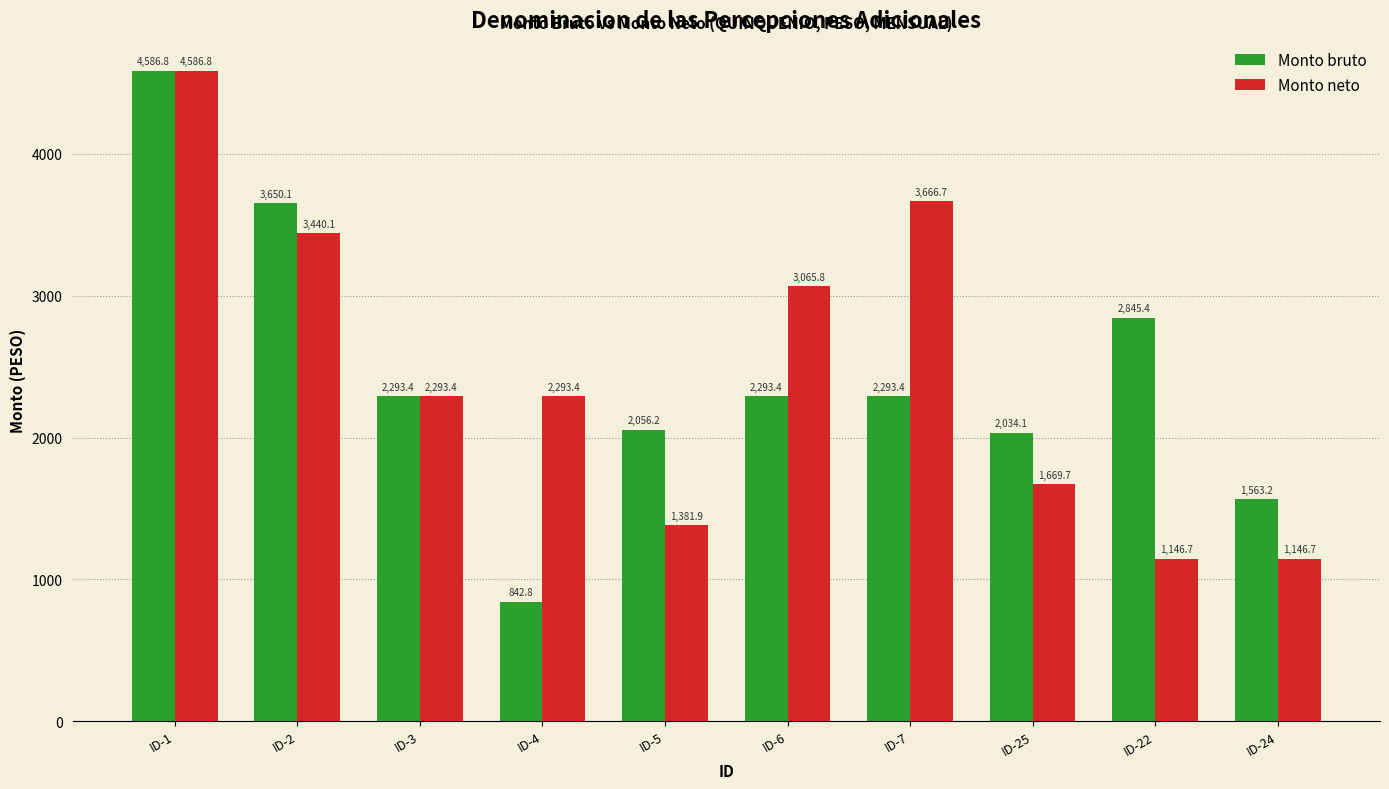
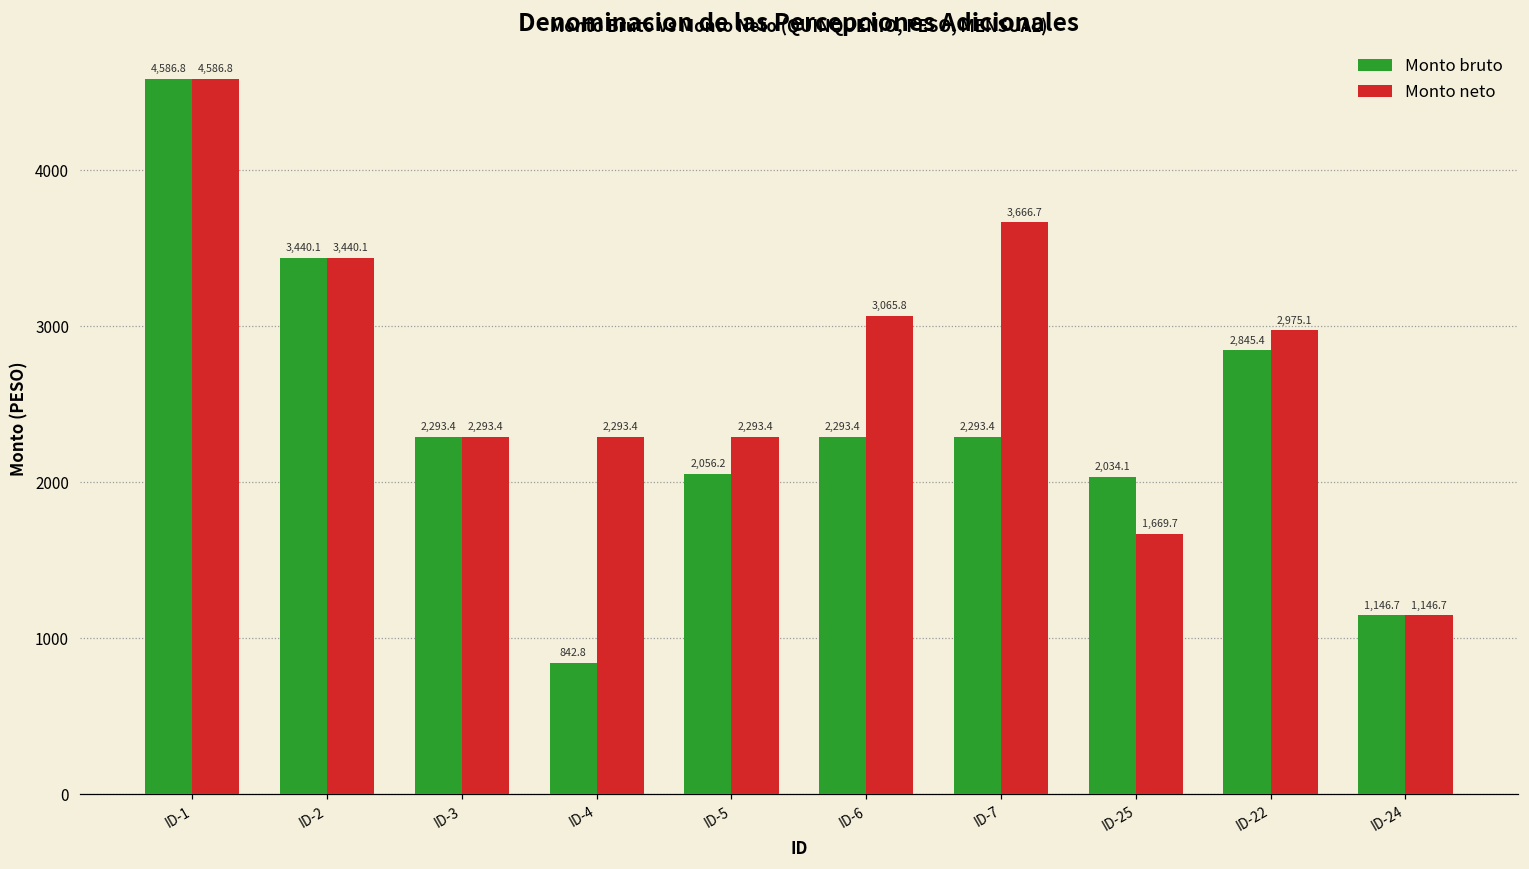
Monto bruto, ID-2: 3,650.1 -> 3,440.1
Monto neto, ID-5: 1,381.9 -> 2,293.4
Monto neto, ID-22: 1,146.7 -> 2,975.1
Monto bruto, ID-24: 1,563.2 -> 1,146.7
